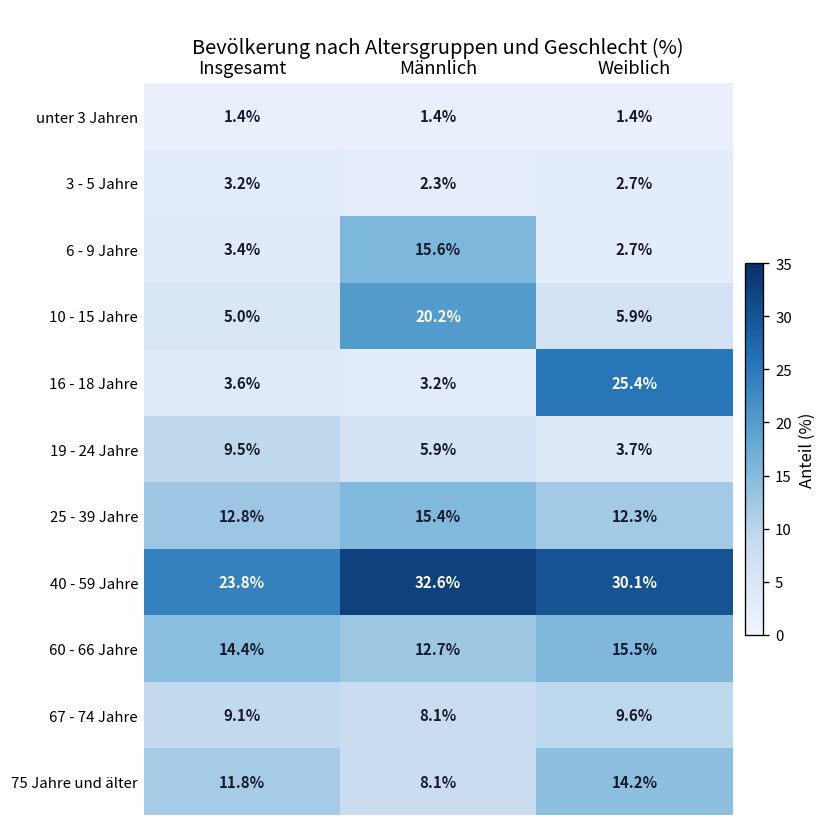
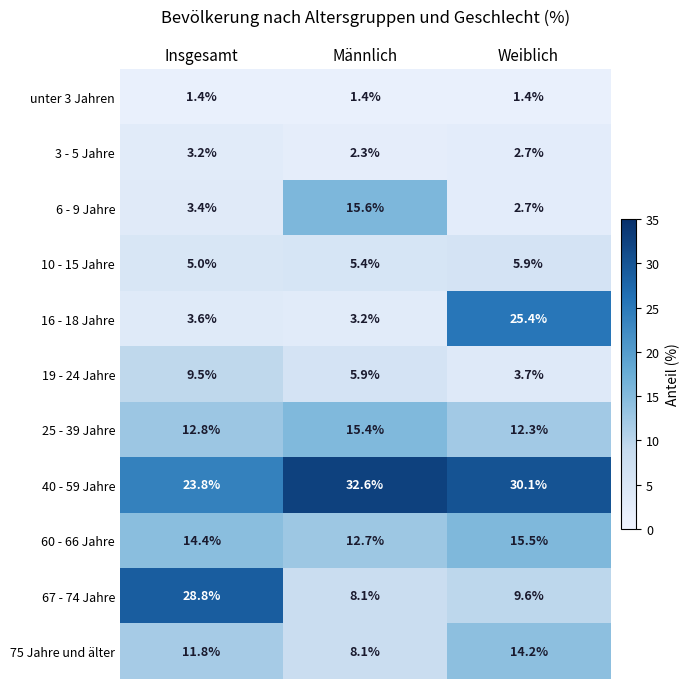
10 - 15 Jahre, Männlich: 20.2% -> 5.4%
67 - 74 Jahre, Insgesamt: 9.1% -> 28.8%
